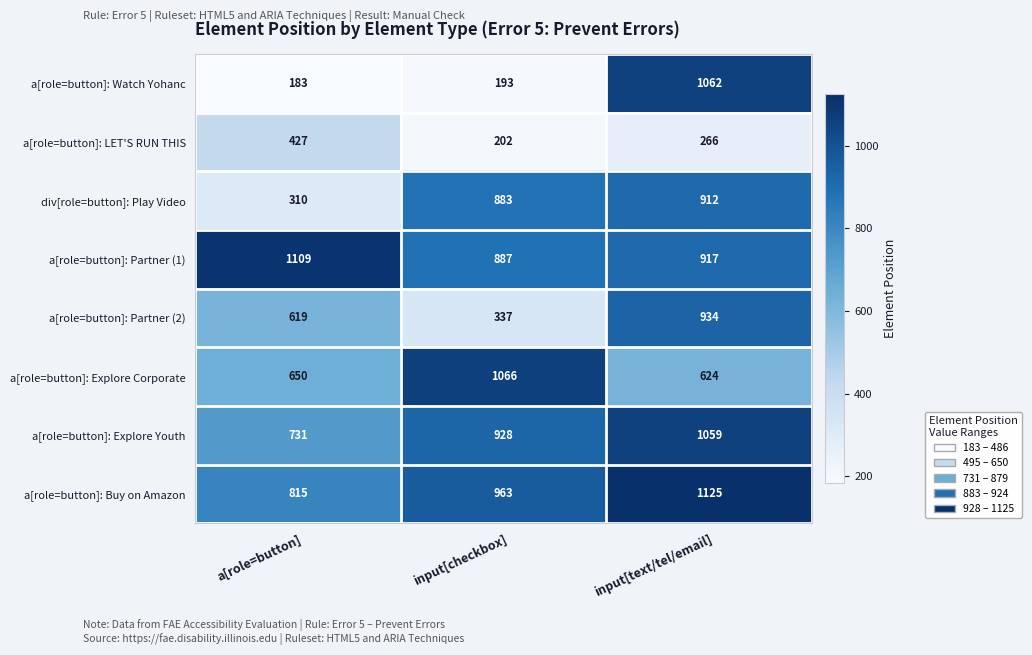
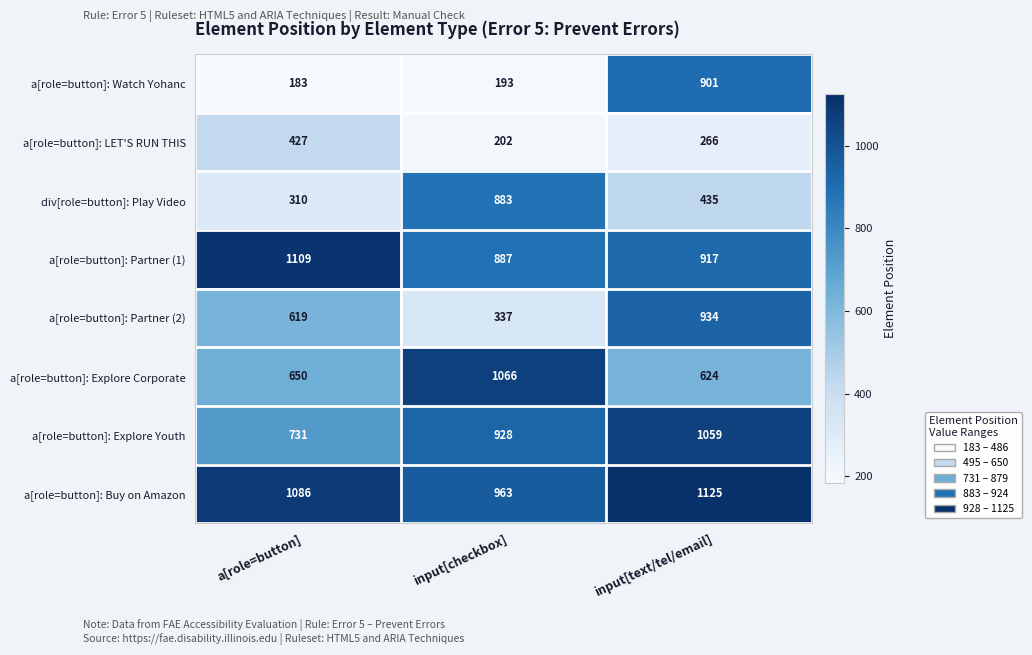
a[role=button]: Watch Yohanc, input[text/tel/email]: 1062 -> 901
div[role=button]: Play Video, input[text/tel/email]: 912 -> 435
a[role=button]: Buy on Amazon, a[role=button]: 815 -> 1086
